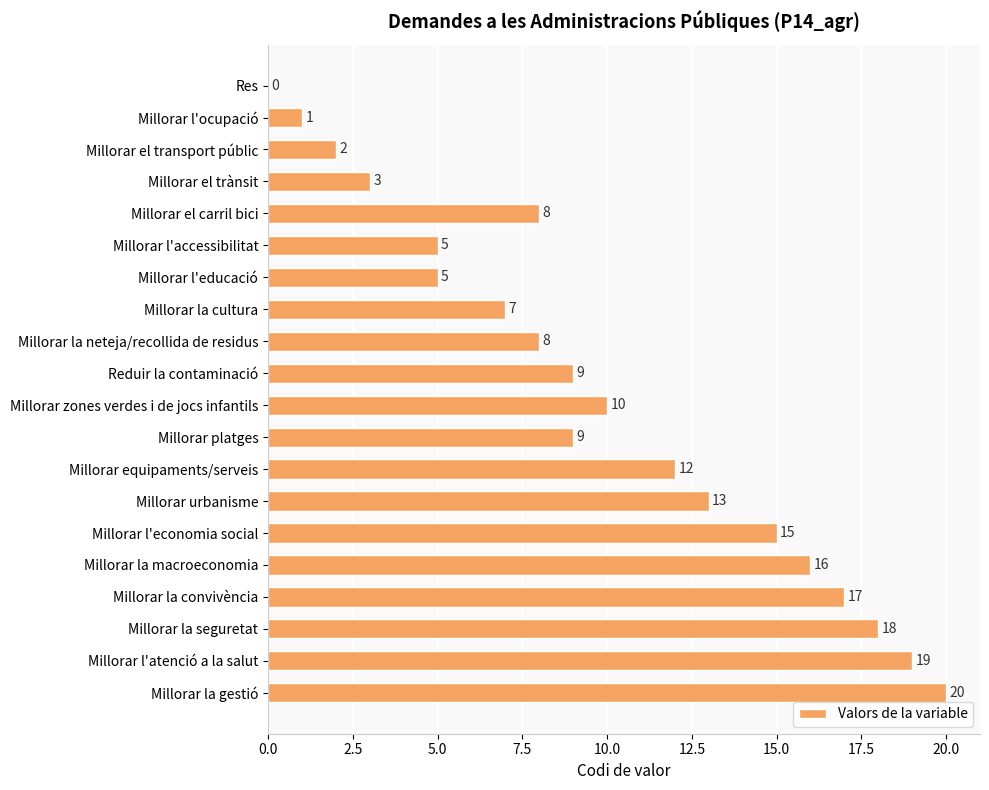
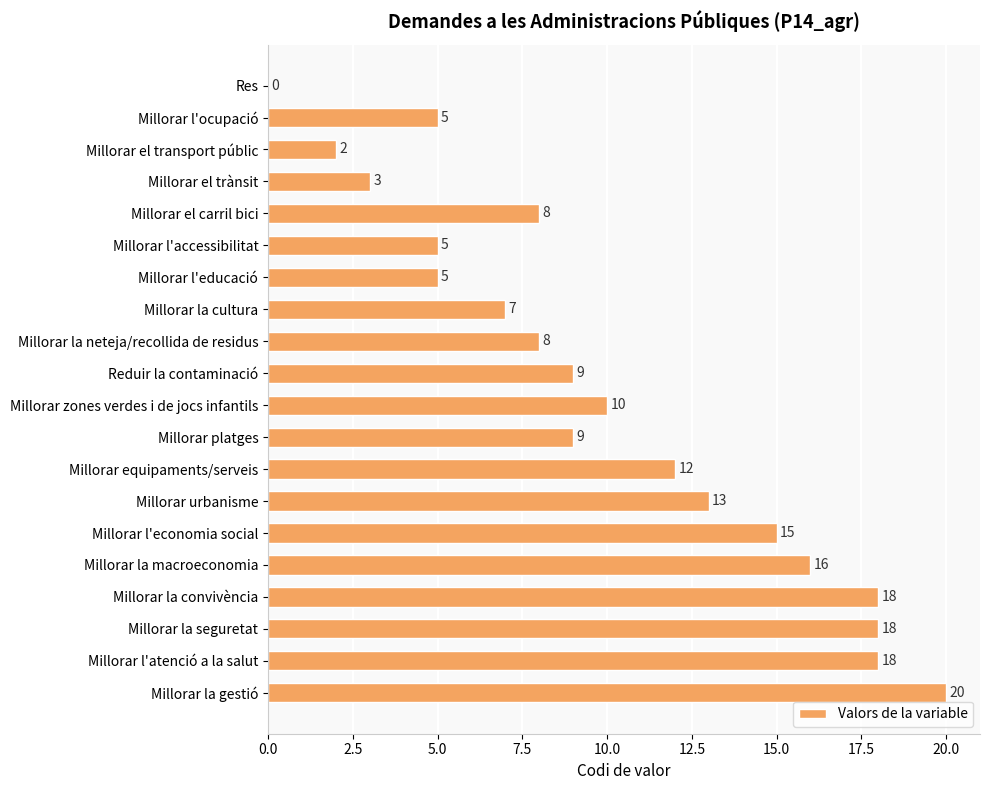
Millorar l'ocupació: 1 -> 5
Millorar la convivència: 17 -> 18
Millorar l'atenció a la salut: 19 -> 18
